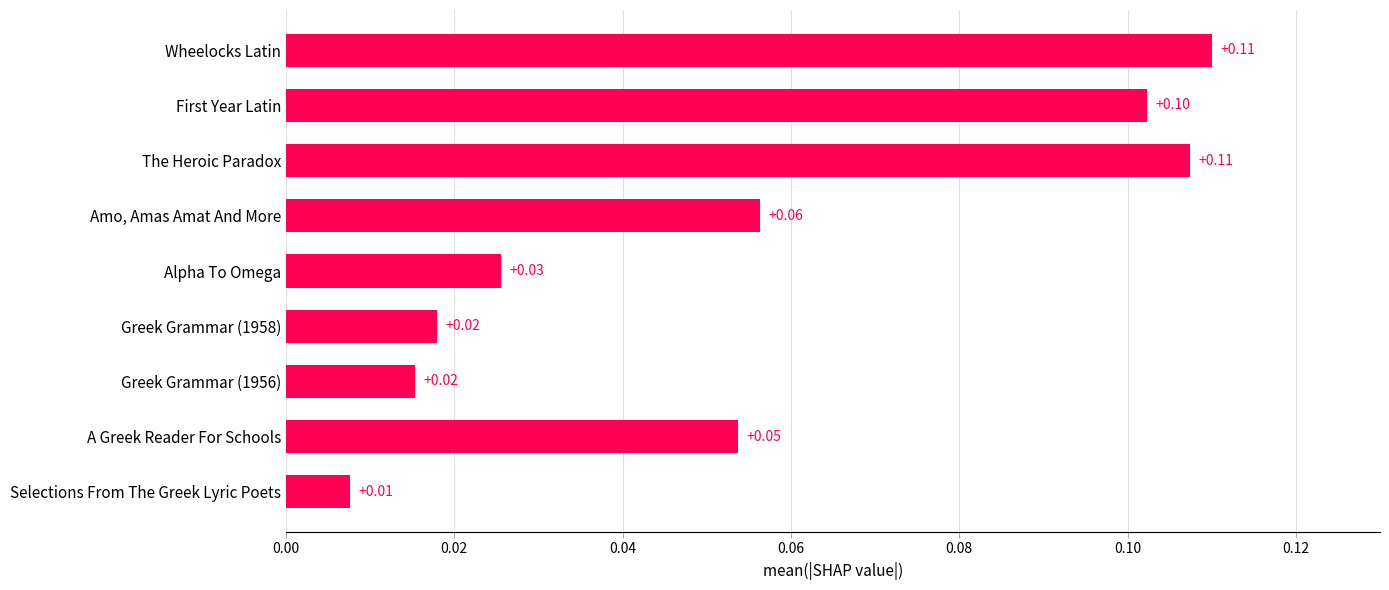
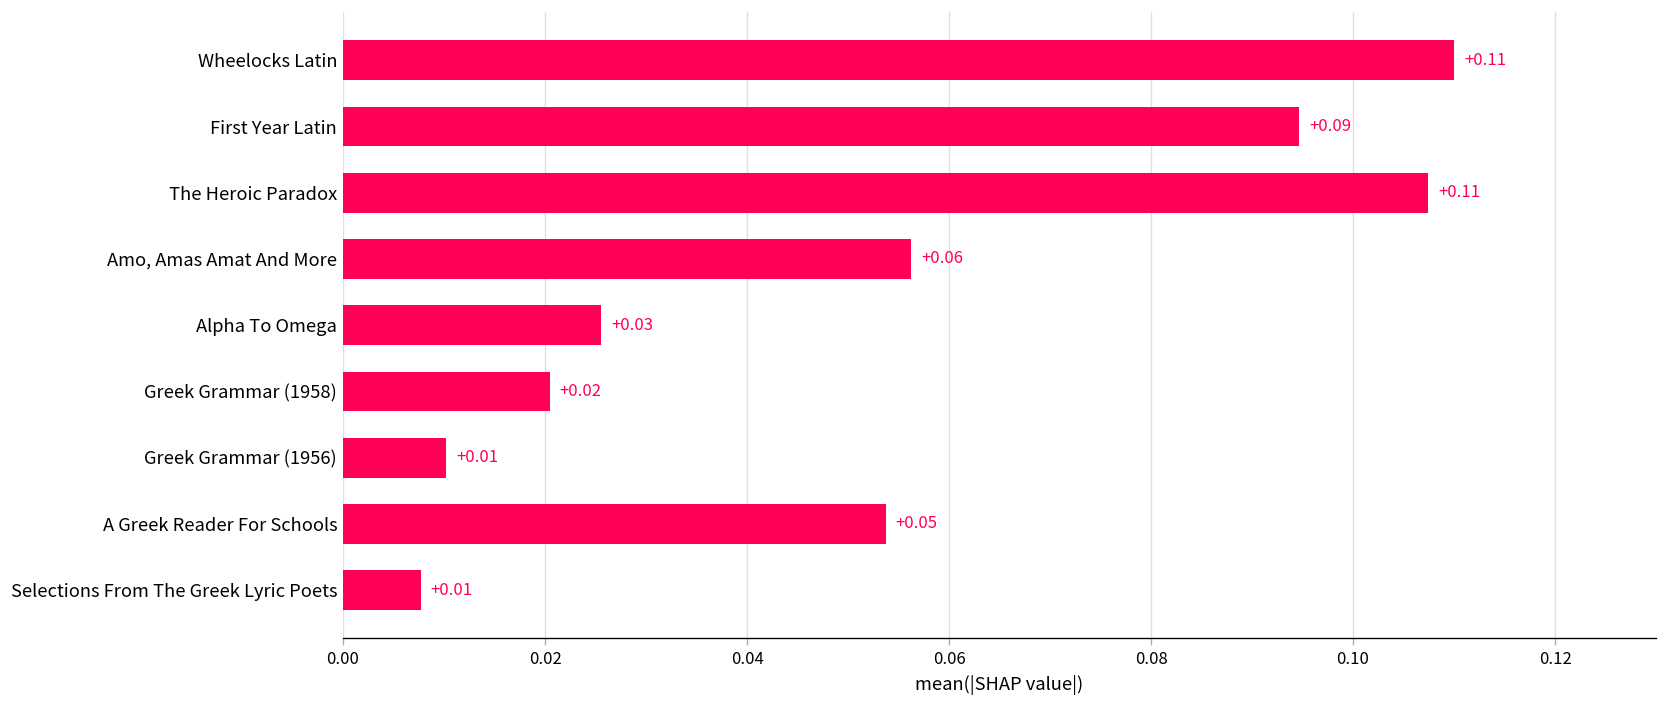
First Year Latin: +0.10 -> +0.09
Greek Grammar (1958): 0.018 -> 0.020
Greek Grammar (1956): +0.02 -> +0.01
